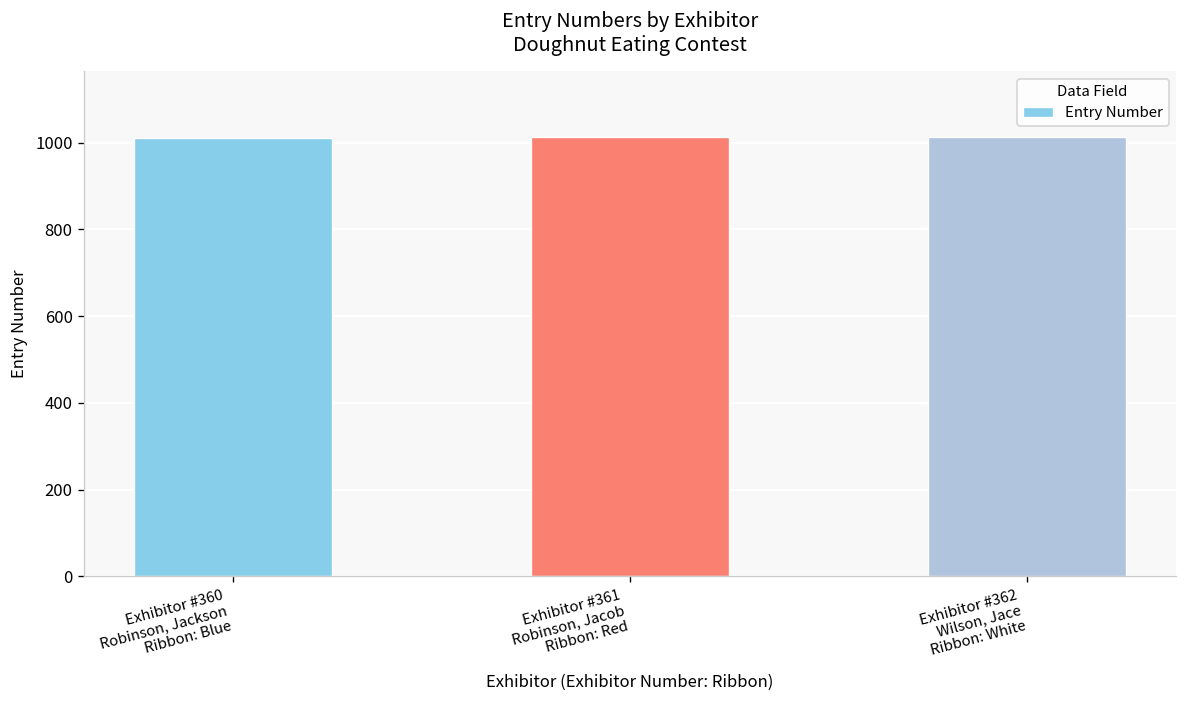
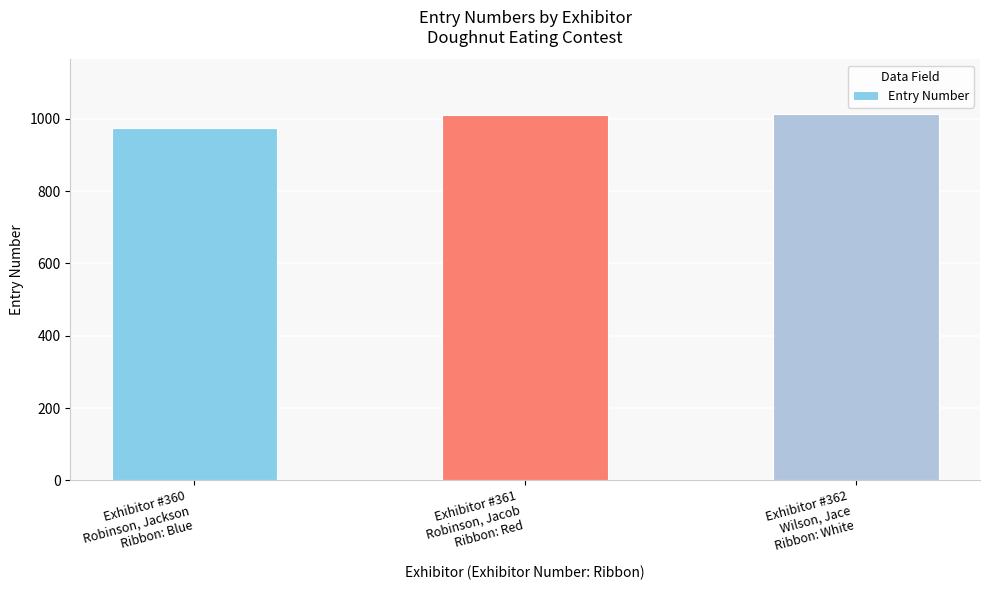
Exhibitor #360 Robinson, Jackson Ribbon: Blue: 1010 -> 980
